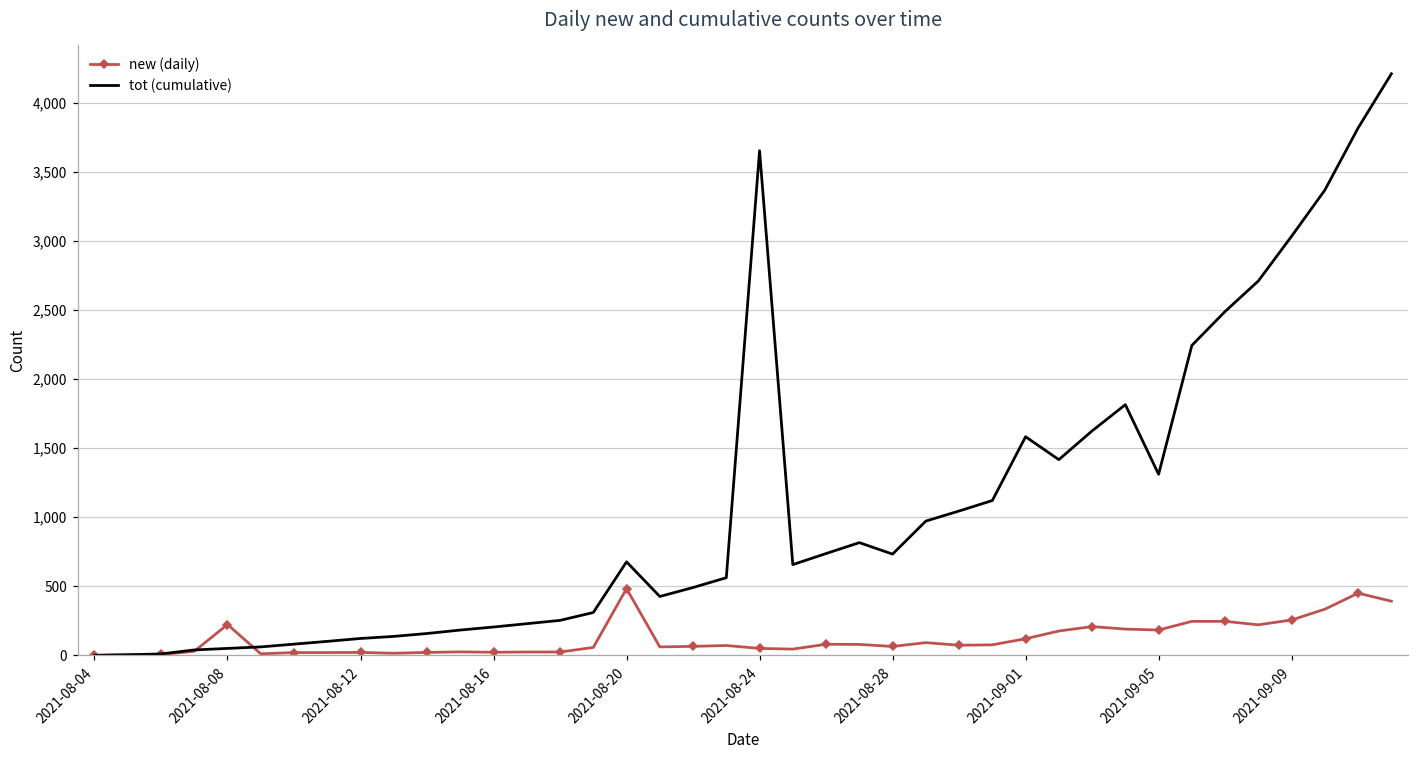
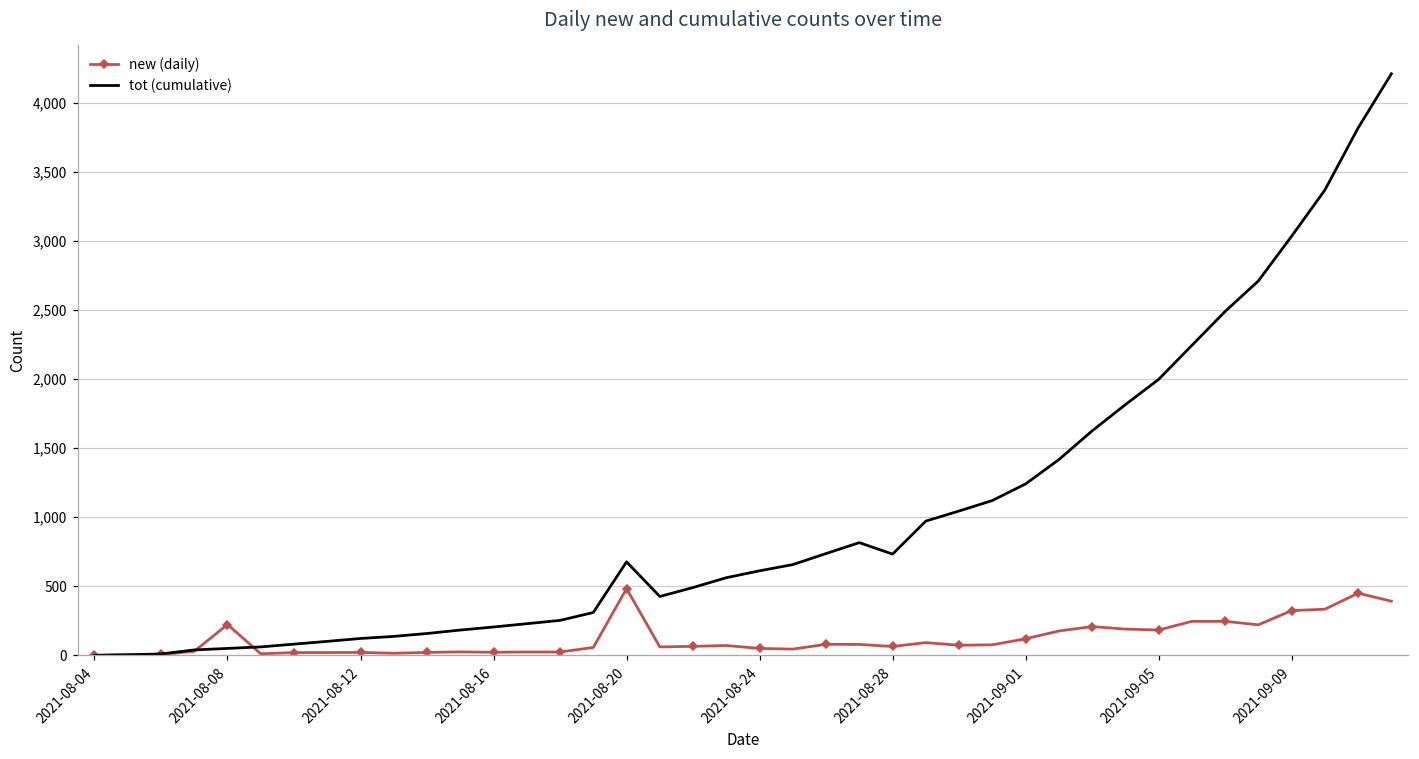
tot (cumulative), 2021-08-24: 3,650 -> 610
tot (cumulative), 2021-09-01: 1,580 -> 1,240
tot (cumulative), 2021-09-05: 1,310 -> 2,000
new (daily), 2021-09-09: 260 -> 320
